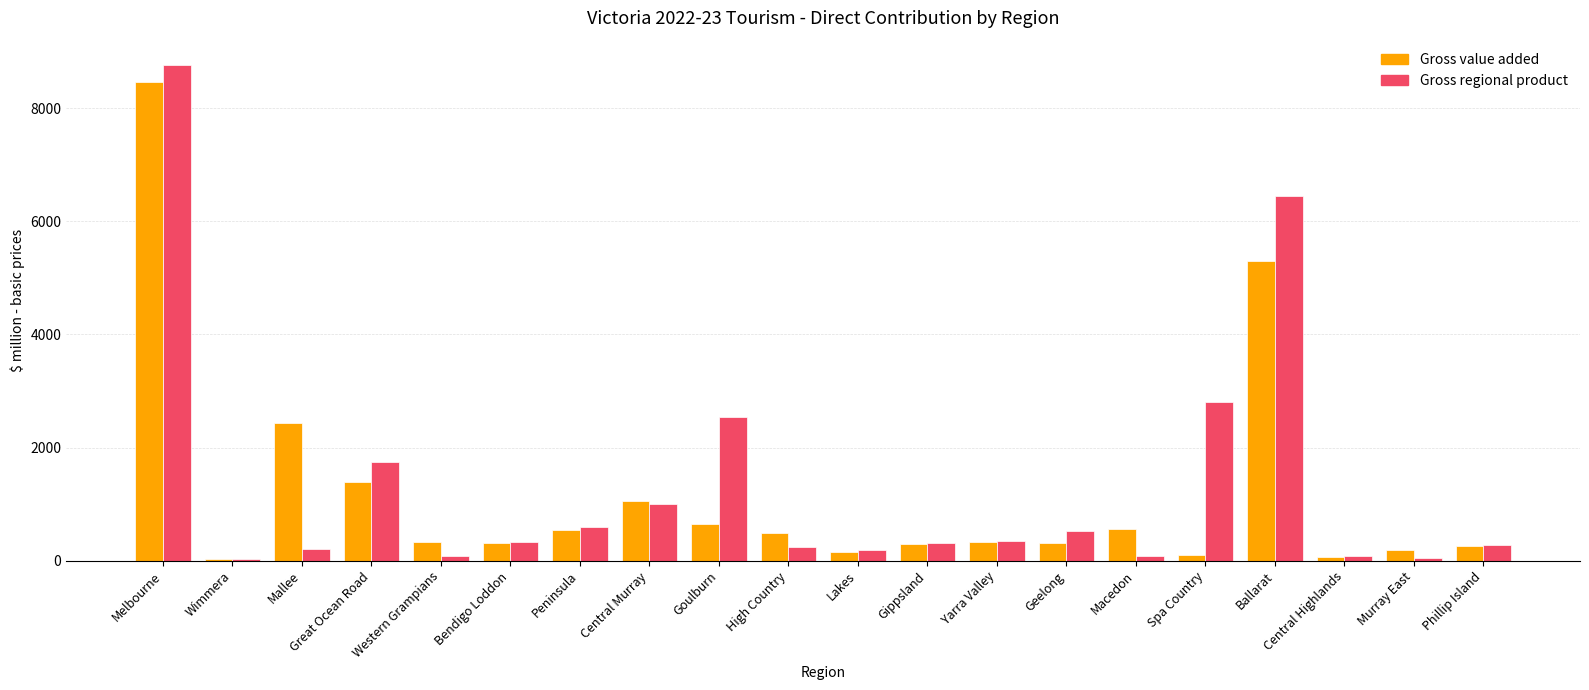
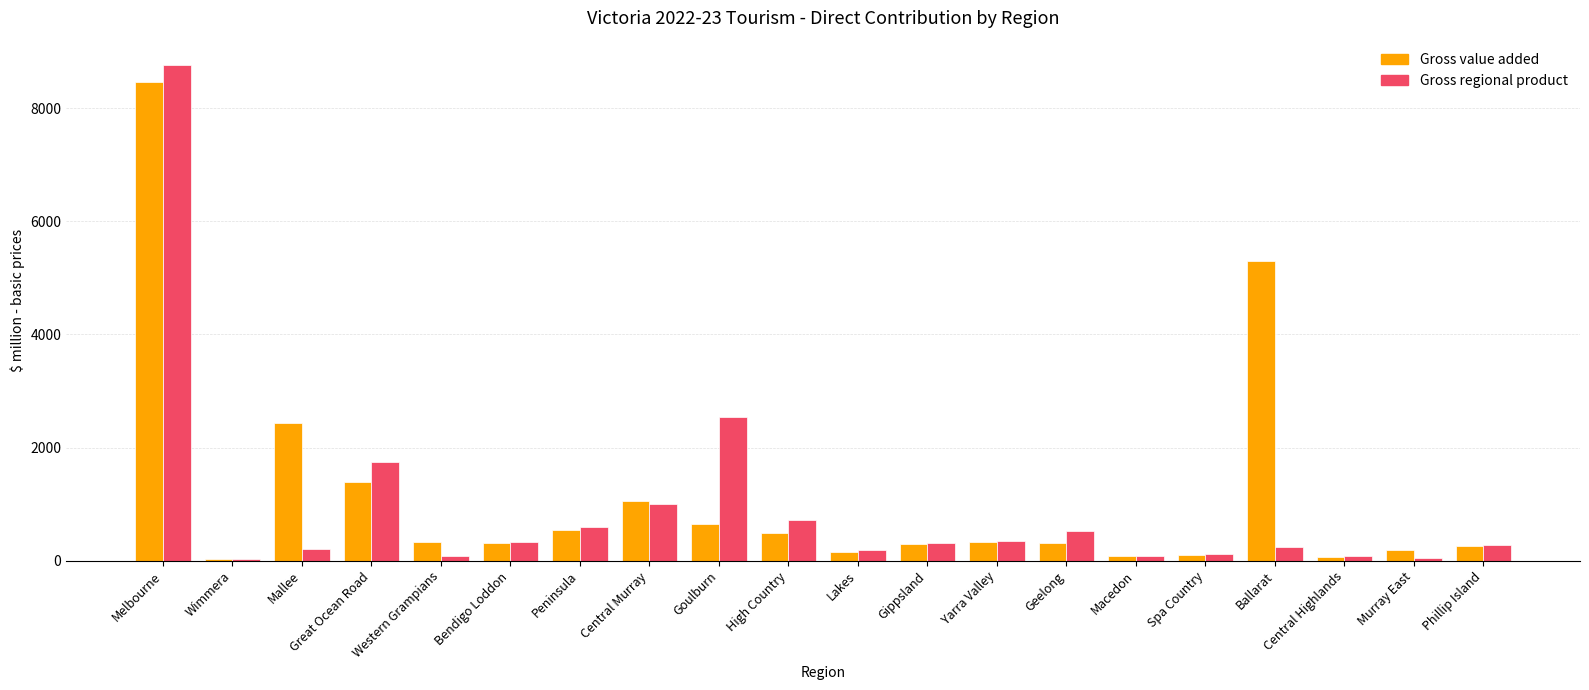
Gross regional product, High Country: 200 -> 700
Gross value added, Macedon: 600 -> 100
Gross regional product, Spa Country: 2800 -> 100
Gross regional product, Ballarat: 6500 -> 200
